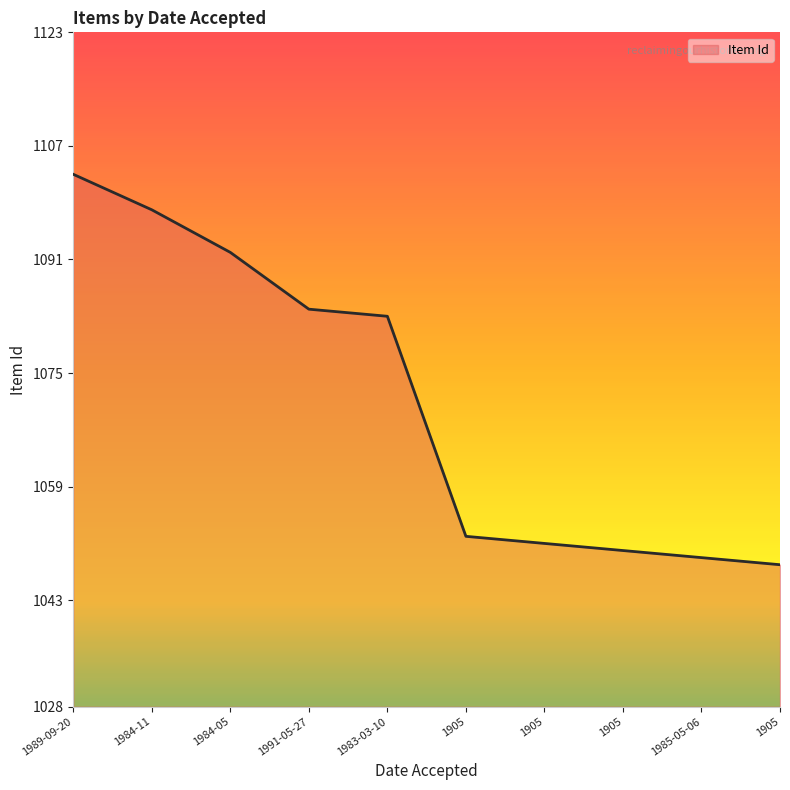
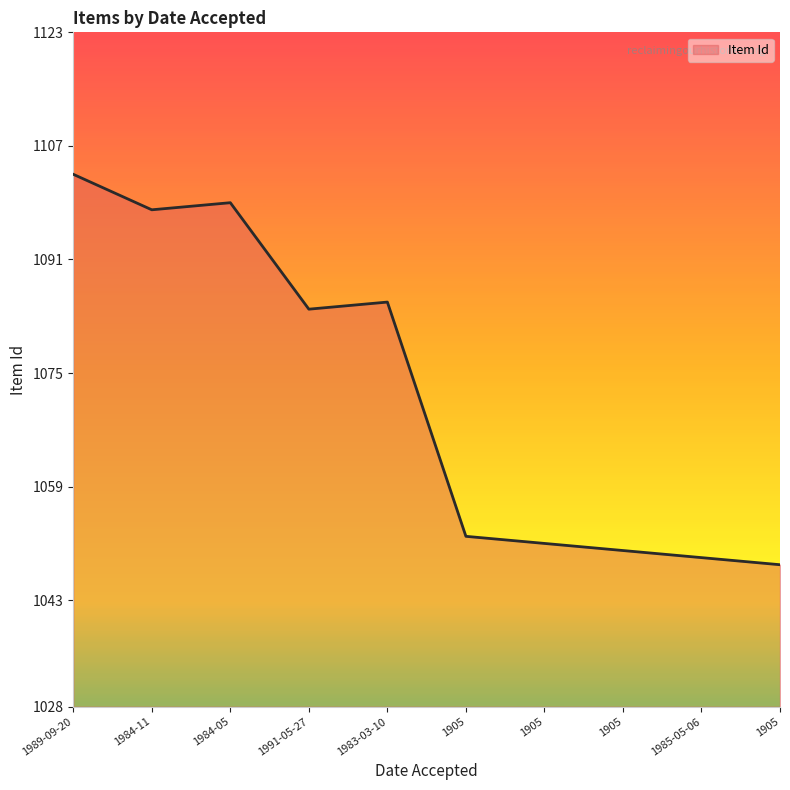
1984-05: 1092 -> 1099
1983-03-10: 1083 -> 1085
